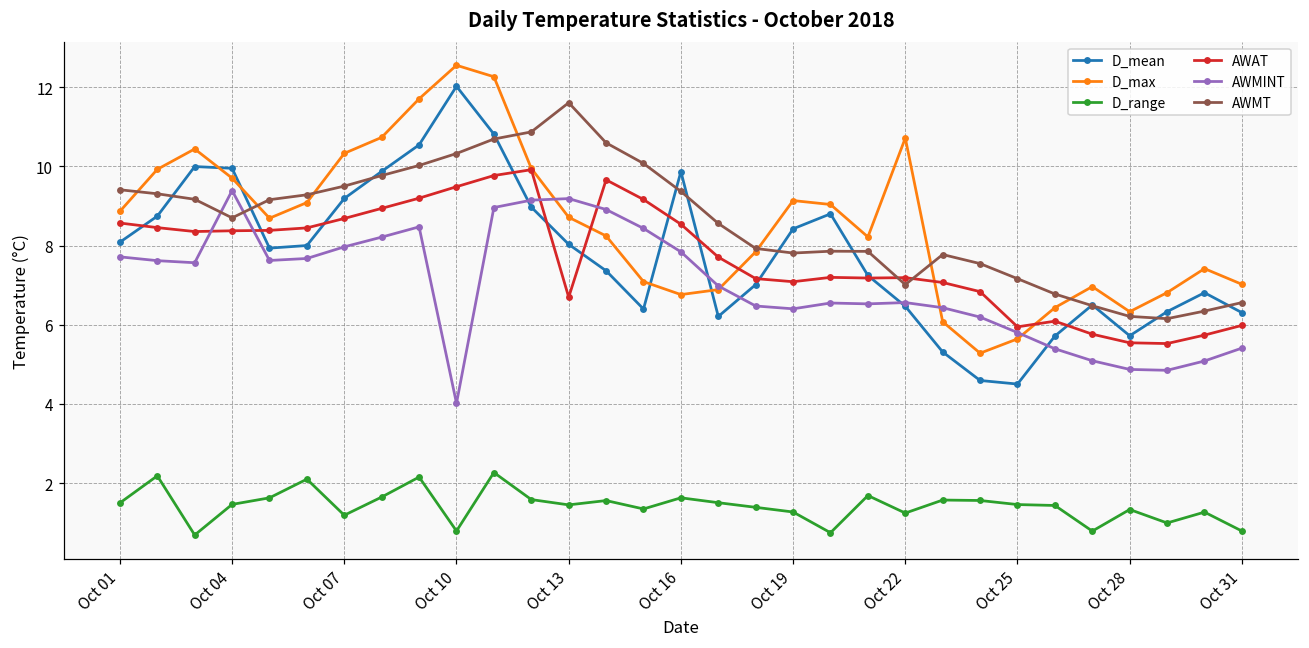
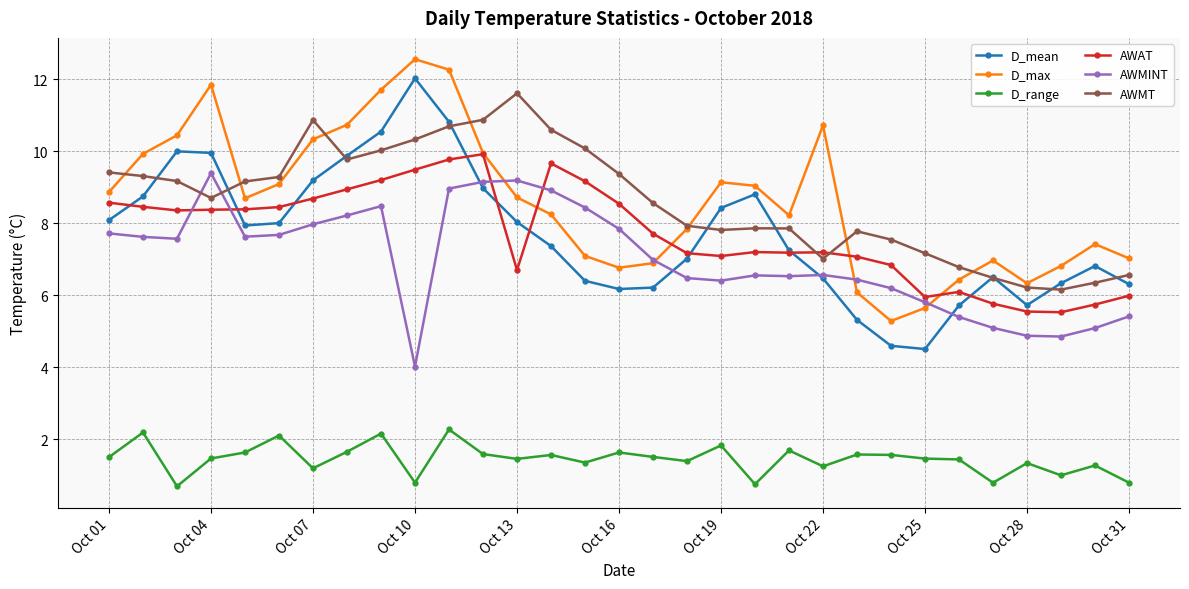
D_max, Oct 04: 9.7 -> 11.8
AWMT, Oct 07: 9.5 -> 10.9
D_mean, Oct 16: 9.9 -> 6.2
D_range, Oct 19: 1.3 -> 1.8
